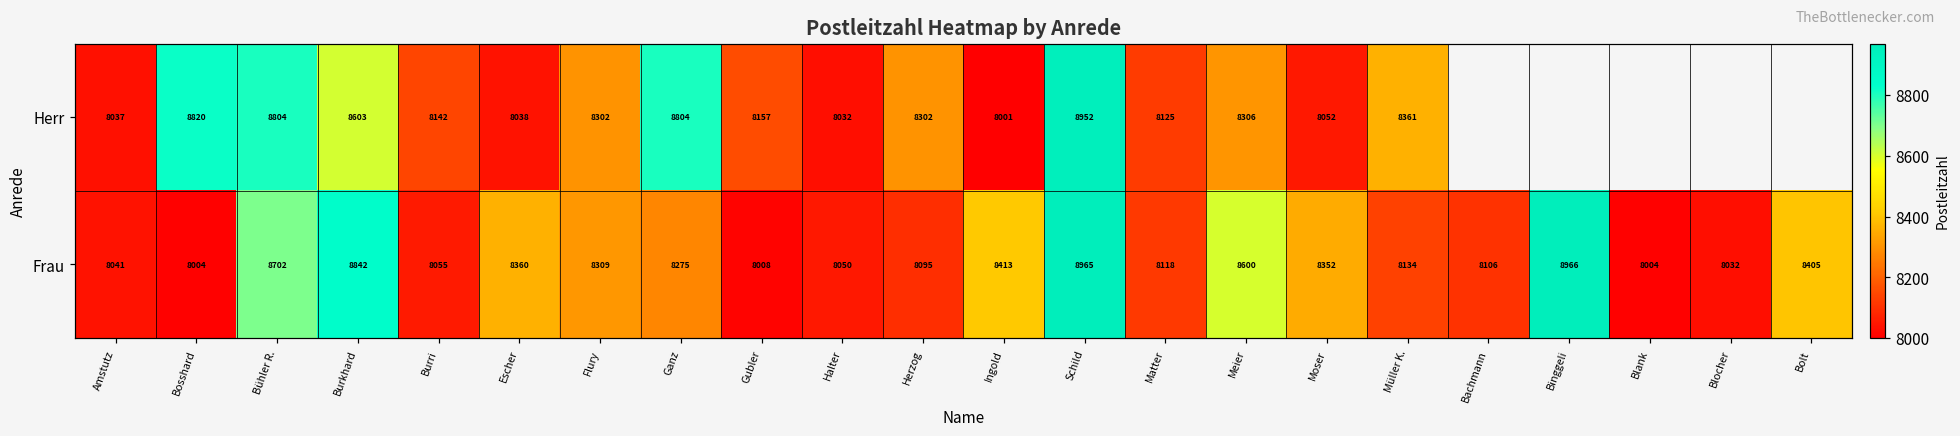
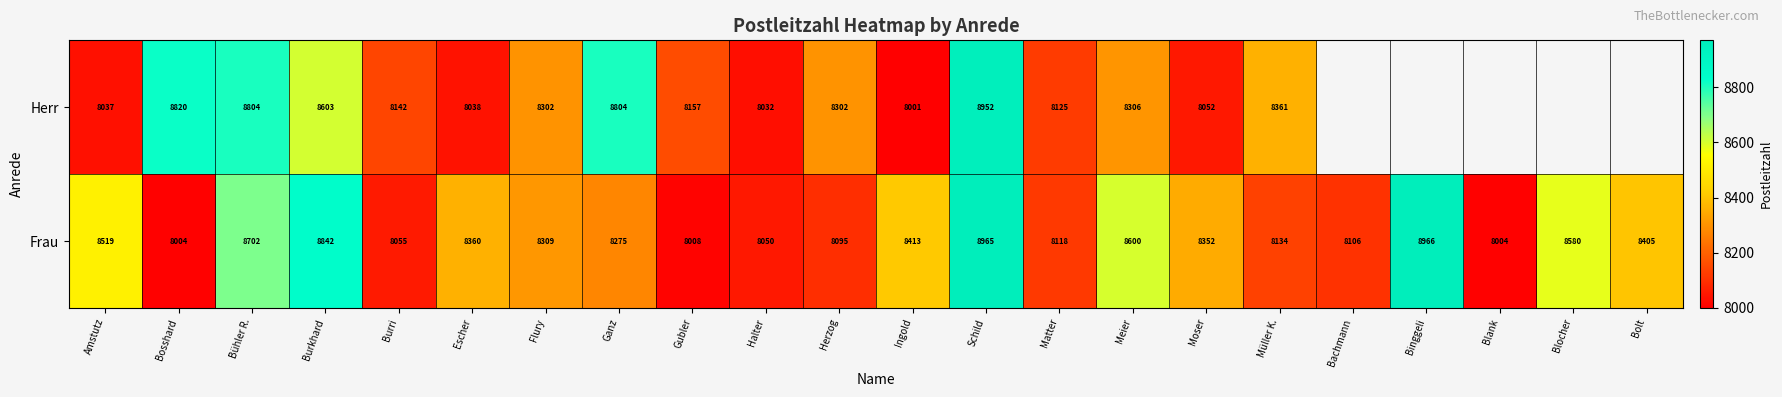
Frau, Amstutz: 8041 -> 8519
Frau, Blocher: 8032 -> 8580
